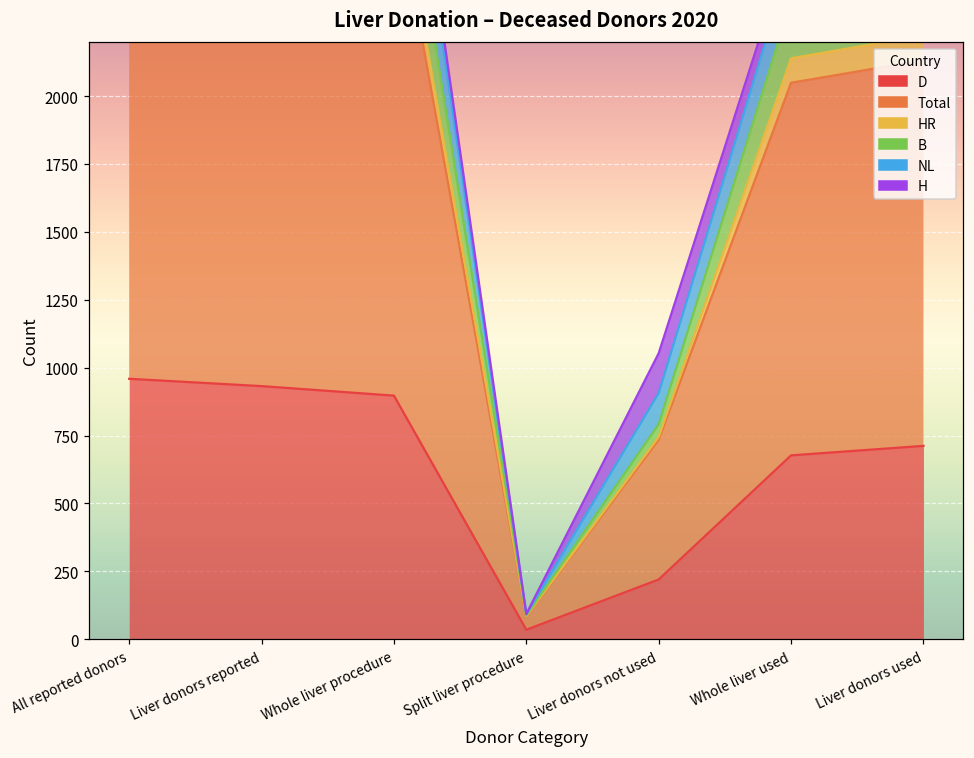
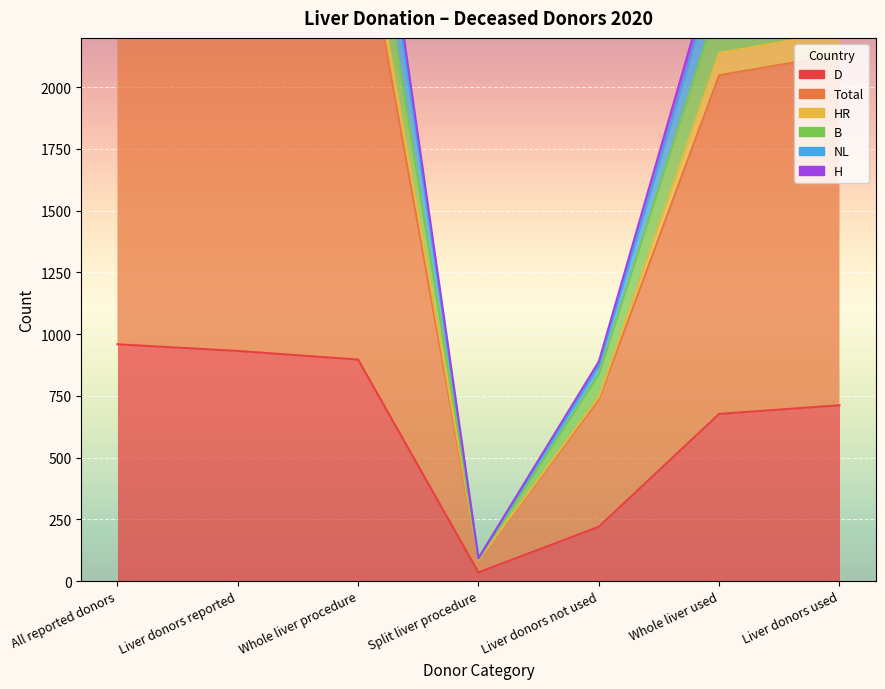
B, Liver donors not used: 50 -> 90
NL, Liver donors not used: 120 -> 30
H, Liver donors not used: 150 -> 20
